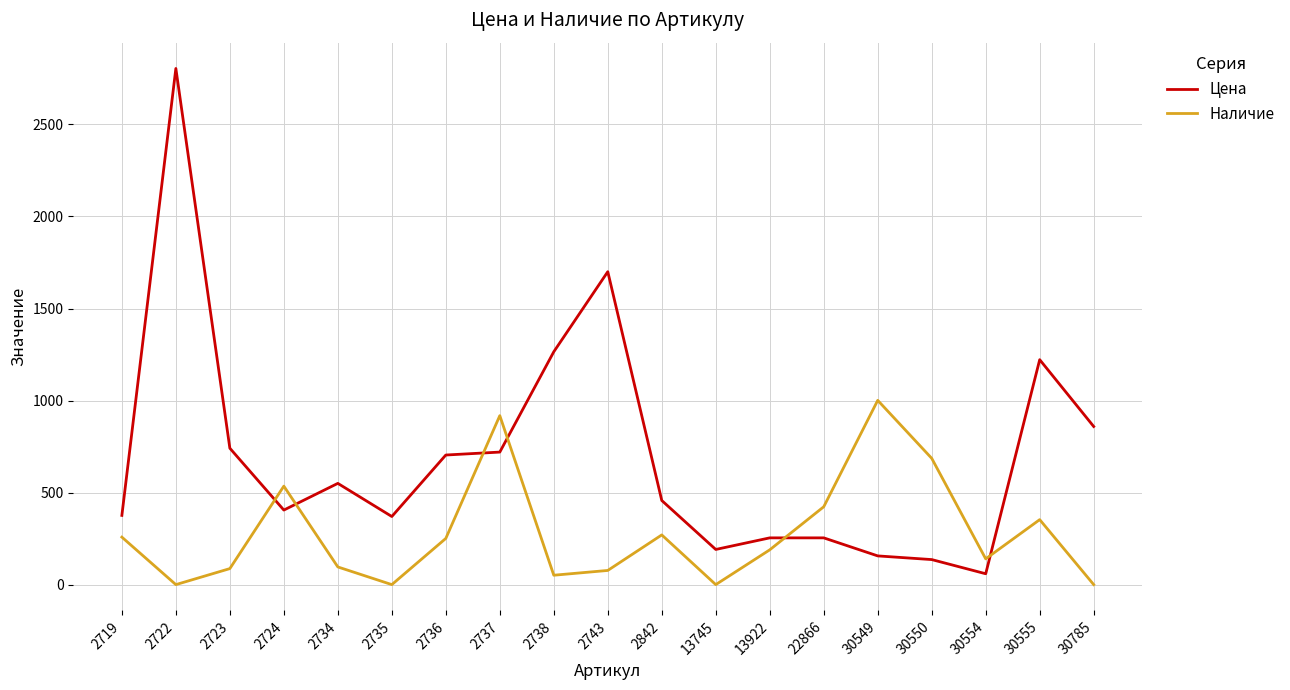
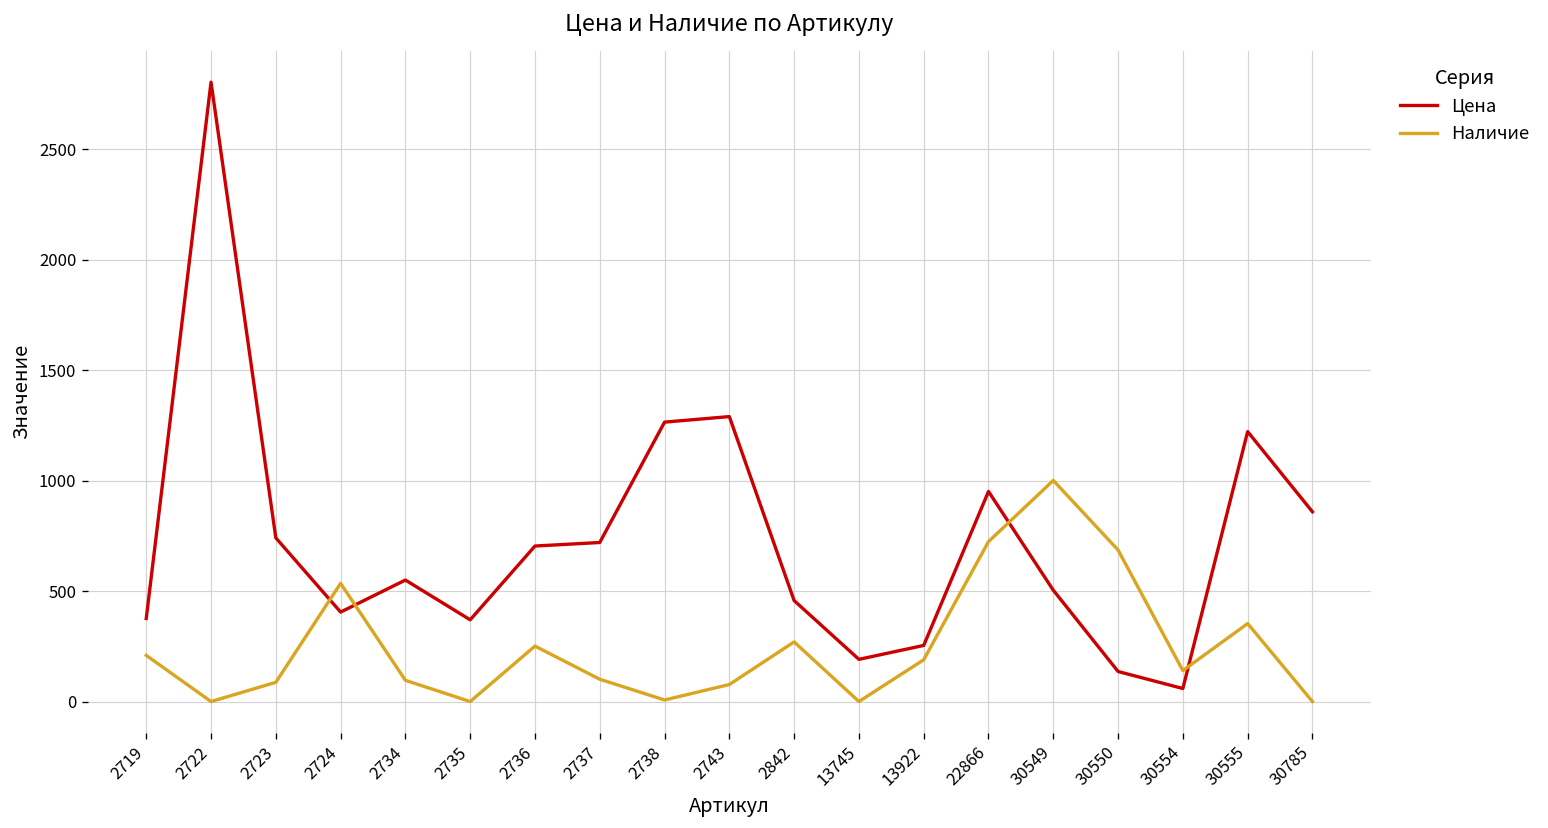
Наличие, 2719: 260 -> 210
Наличие, 2737: 920 -> 100
Наличие, 2738: 50 -> 10
Цена, 2743: 1700 -> 1290
Цена, 22866: 250 -> 950
Наличие, 22866: 420 -> 720
Цена, 30549: 160 -> 500
